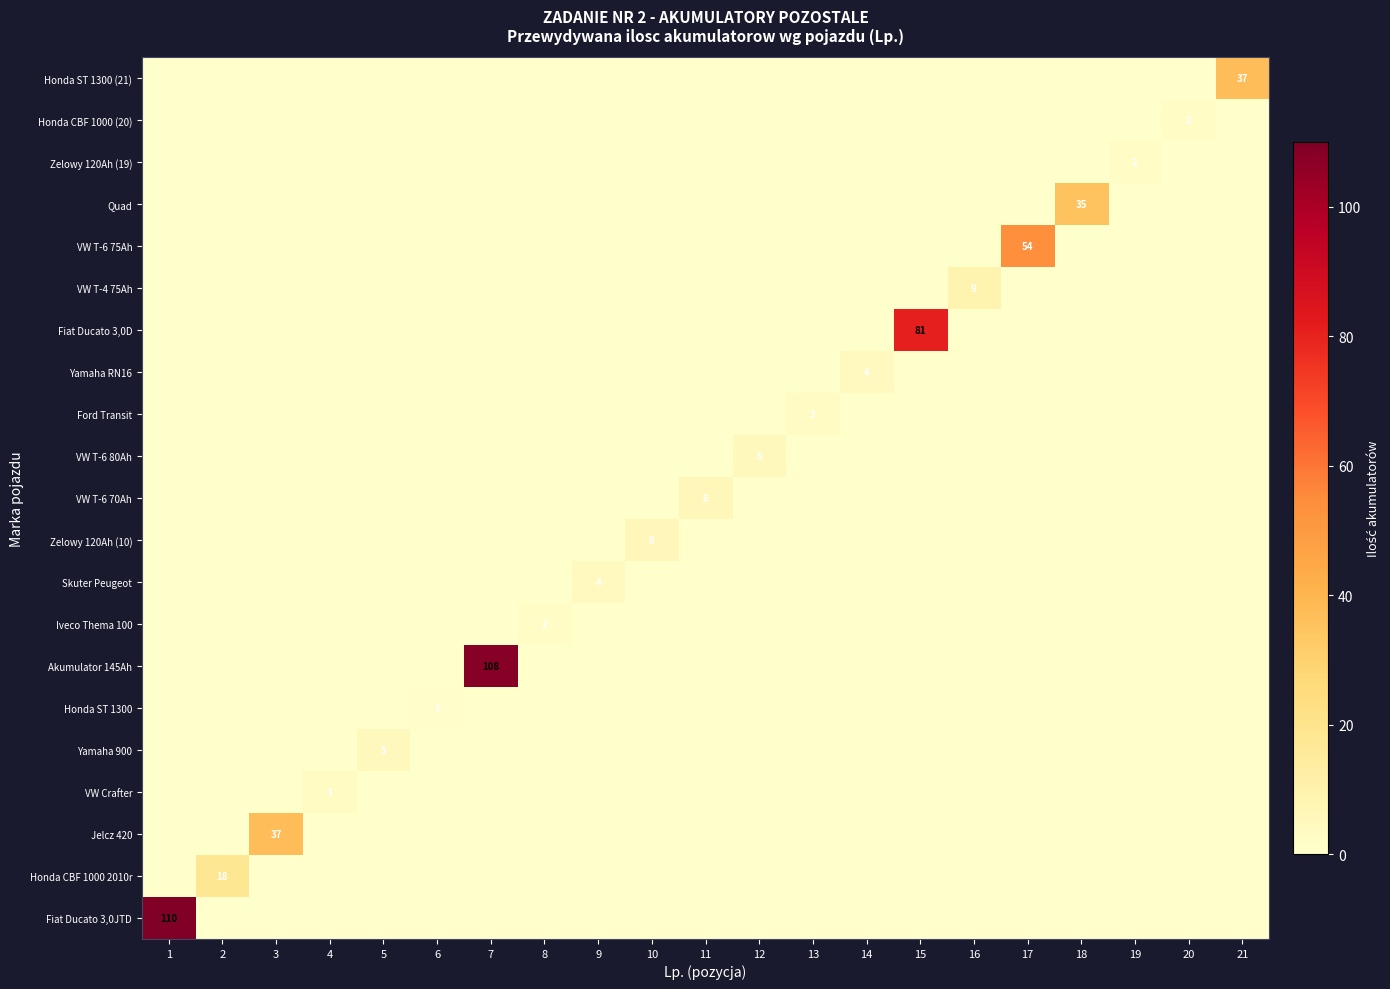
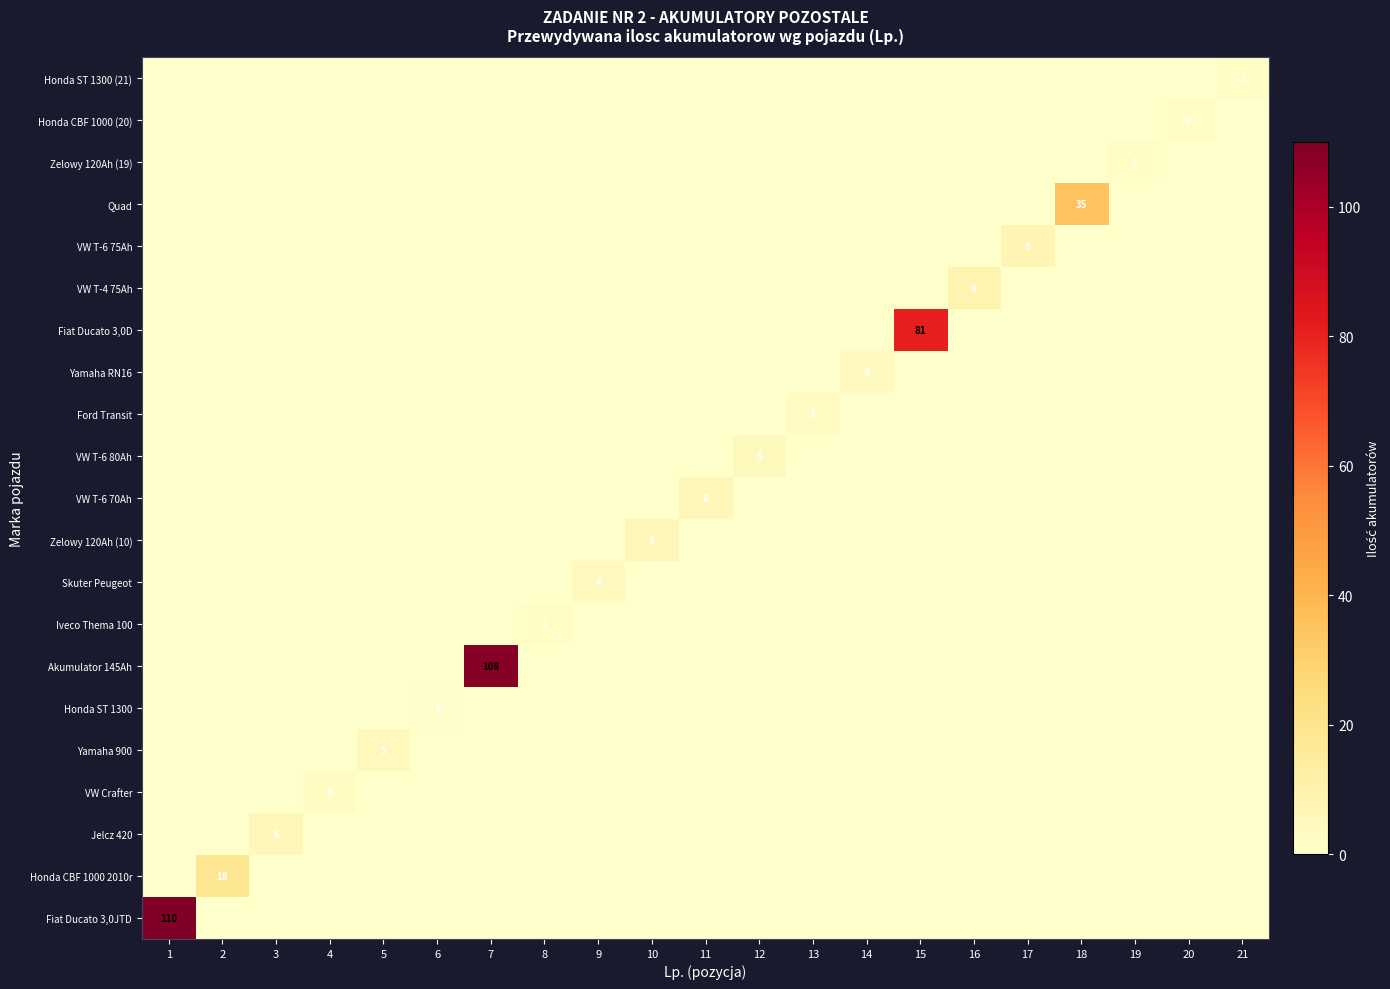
Honda ST 1300 (21), 21: 37 -> 2
VW T-6 75Ah, 17: 54 -> 8
Jelcz 420, 3: 37 -> 6
